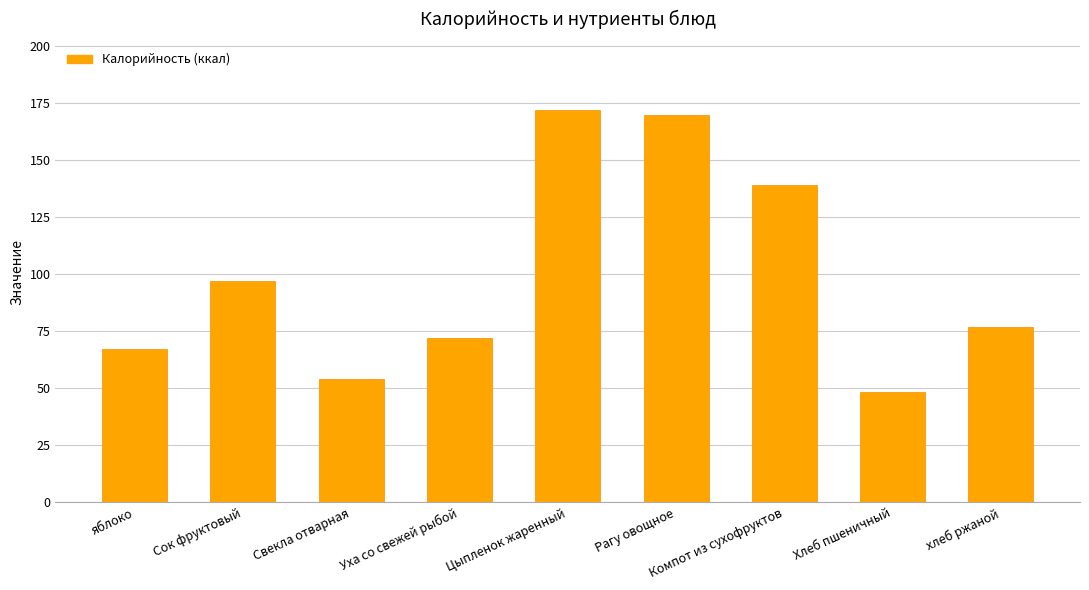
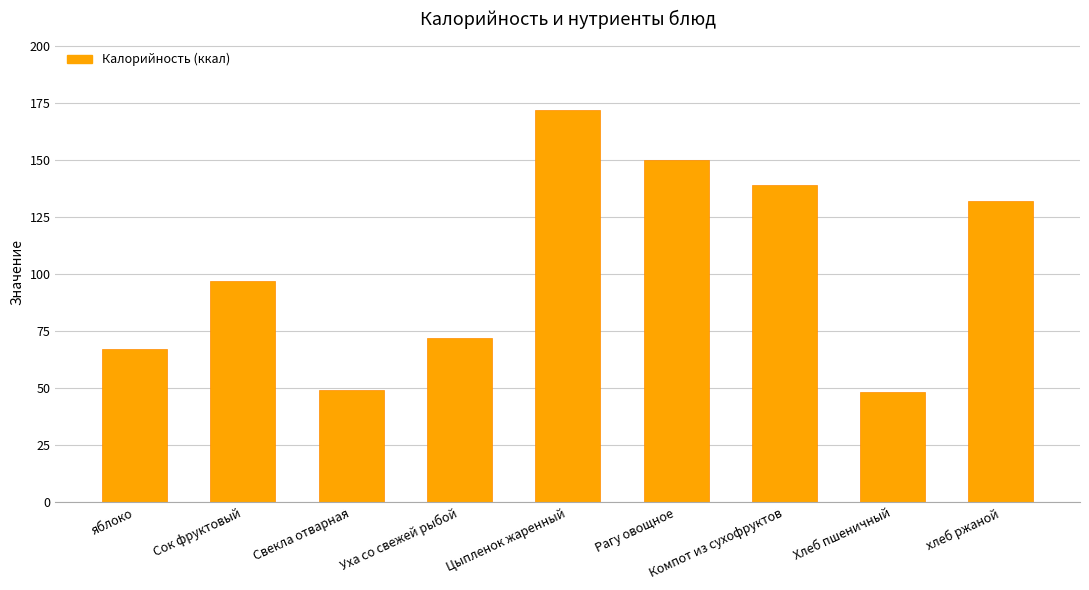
Свекла отварная: 54 -> 49
Рагу овощное: 170 -> 150
хлеб ржаной: 77 -> 132
